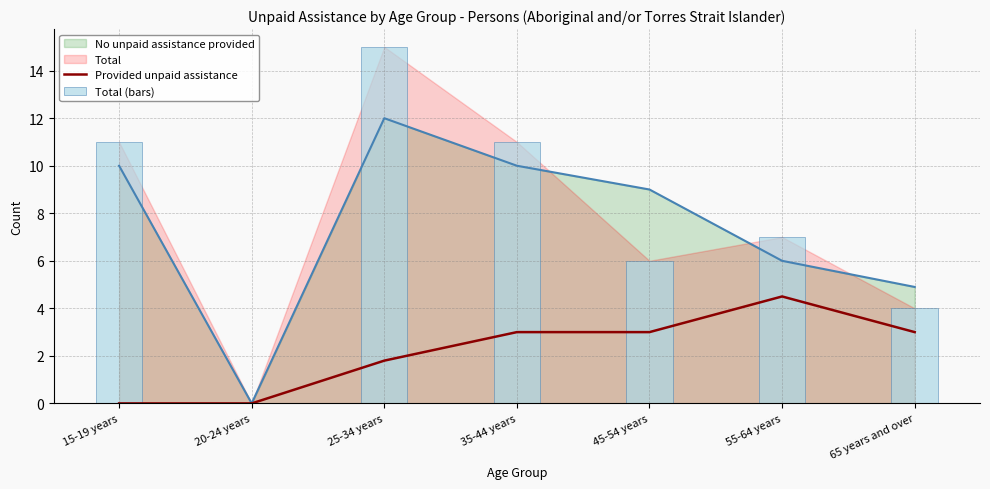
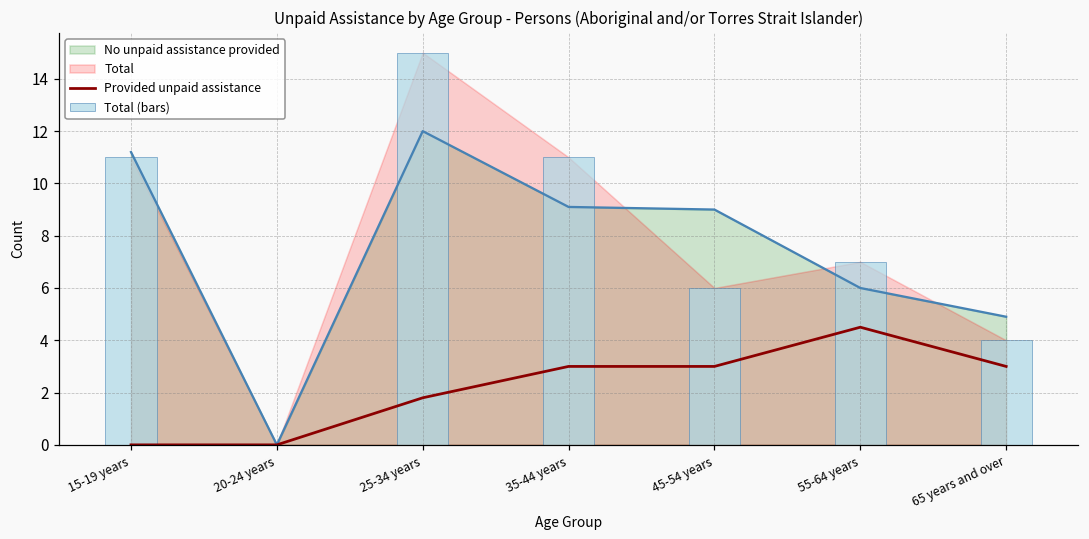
No unpaid assistance provided, 15-19 years: 10.0 -> 11.2
No unpaid assistance provided, 35-44 years: 10.0 -> 9.1
